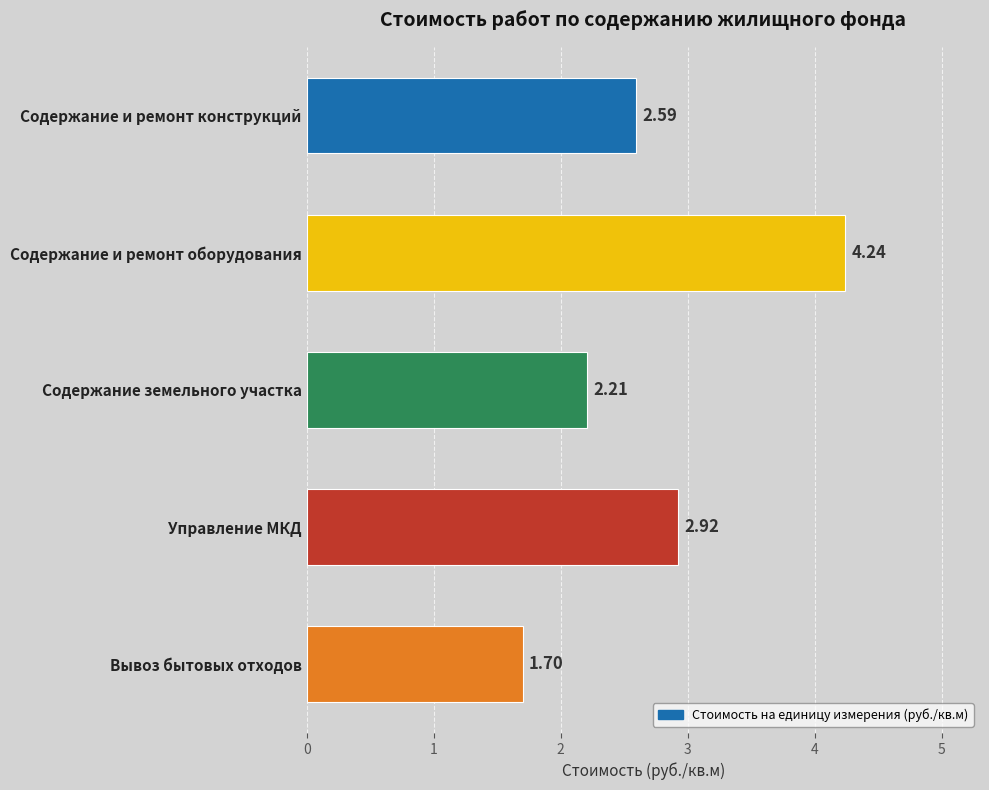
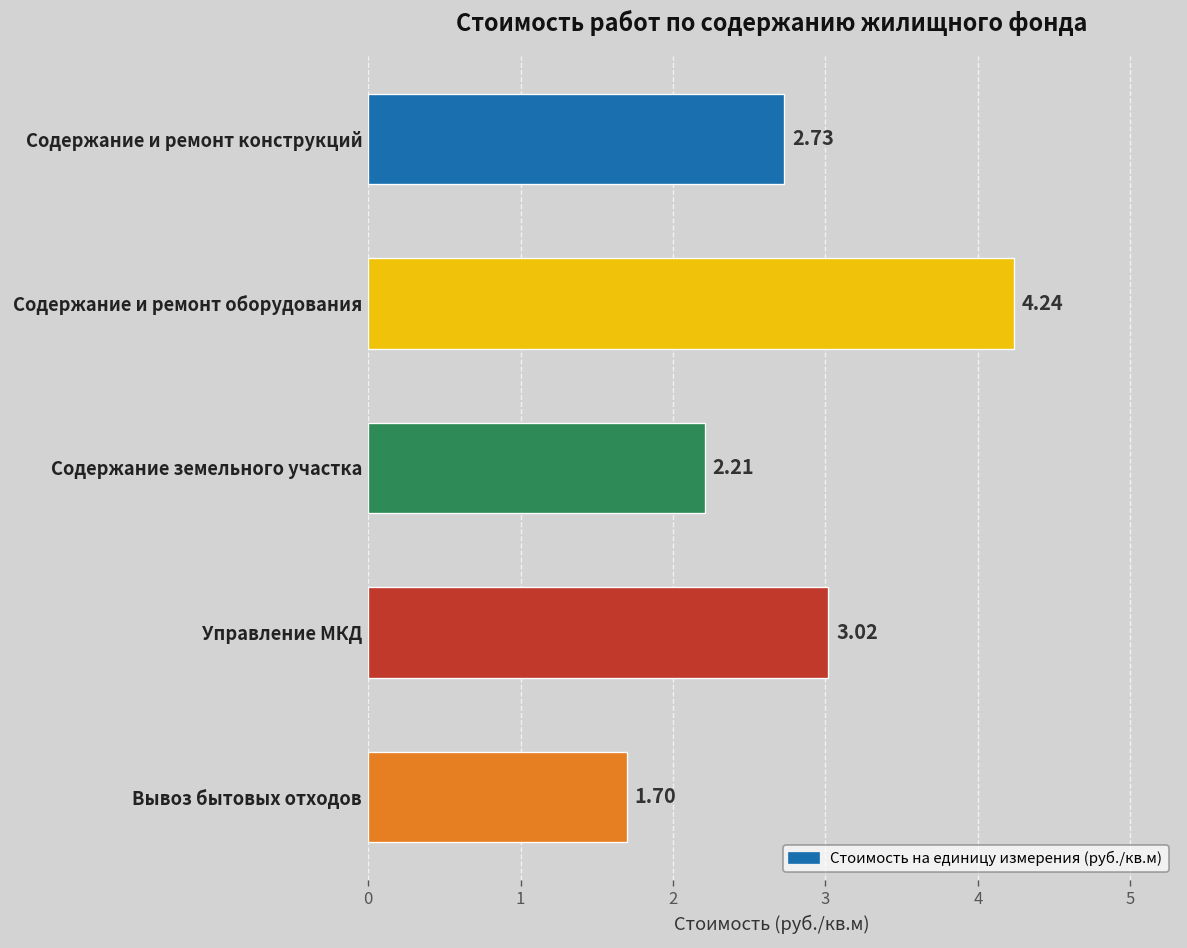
Содержание и ремонт конструкций: 2.59 -> 2.73
Управление МКД: 2.92 -> 3.02
